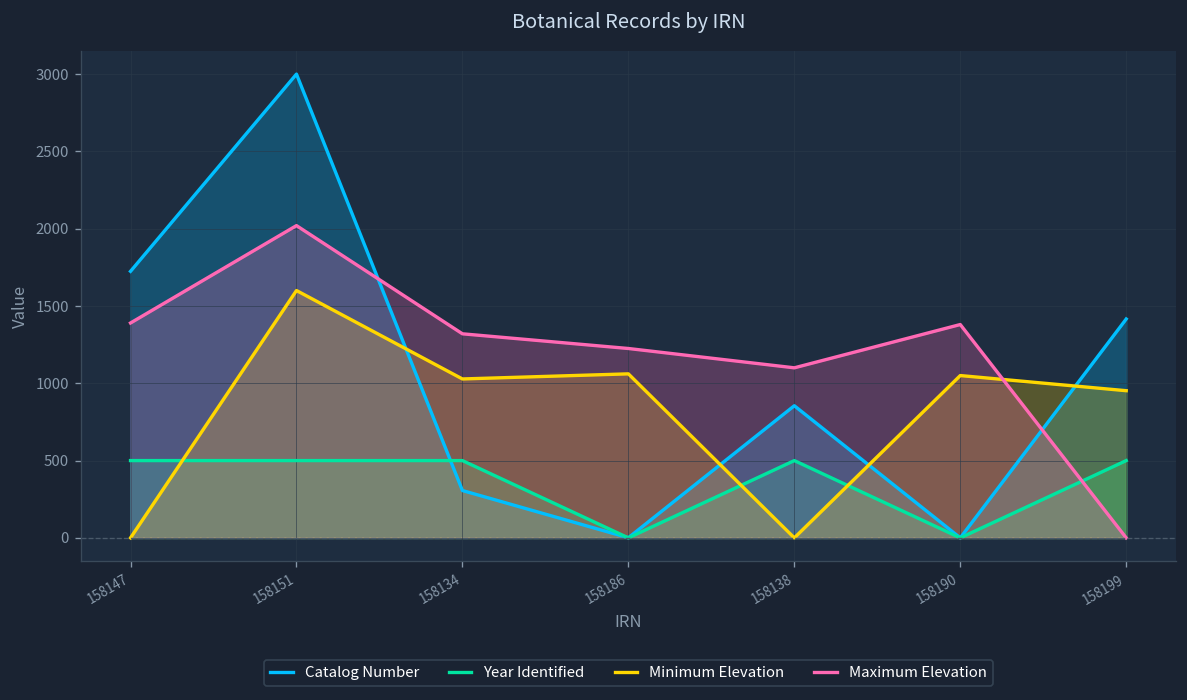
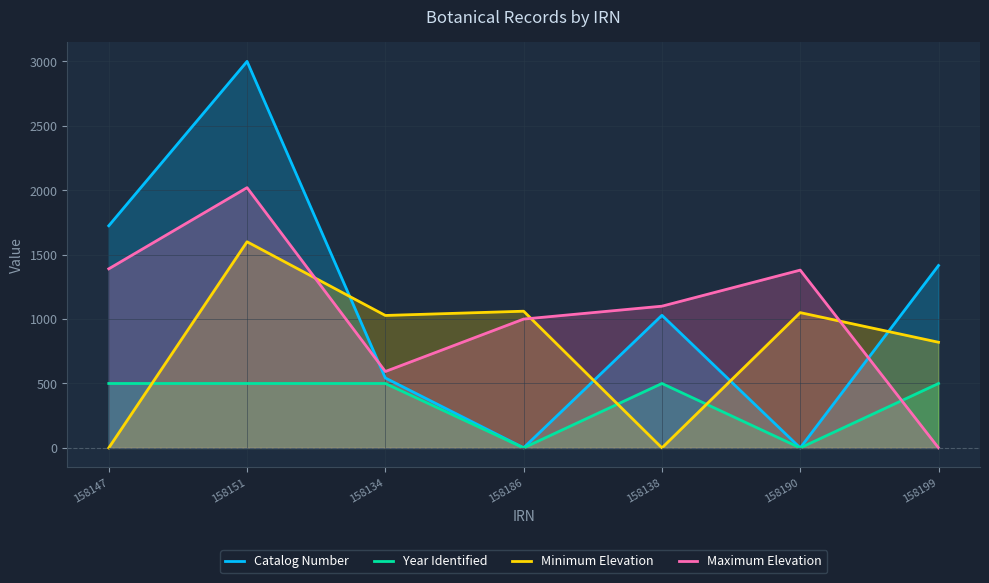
Catalog Number, 158134: 310 -> 540
Maximum Elevation, 158134: 1320 -> 590
Maximum Elevation, 158186: 1230 -> 1000
Catalog Number, 158138: 850 -> 1030
Minimum Elevation, 158199: 950 -> 820
